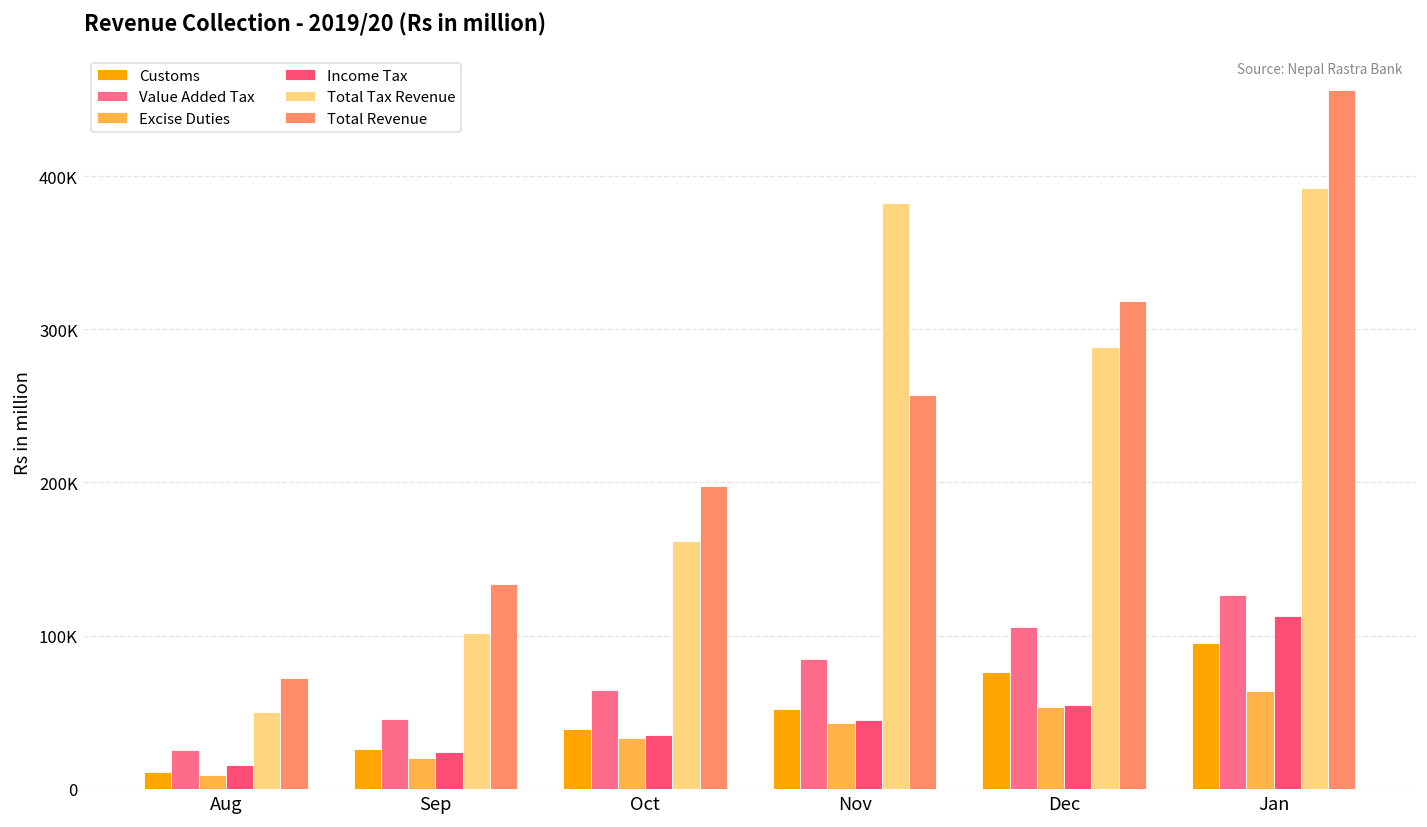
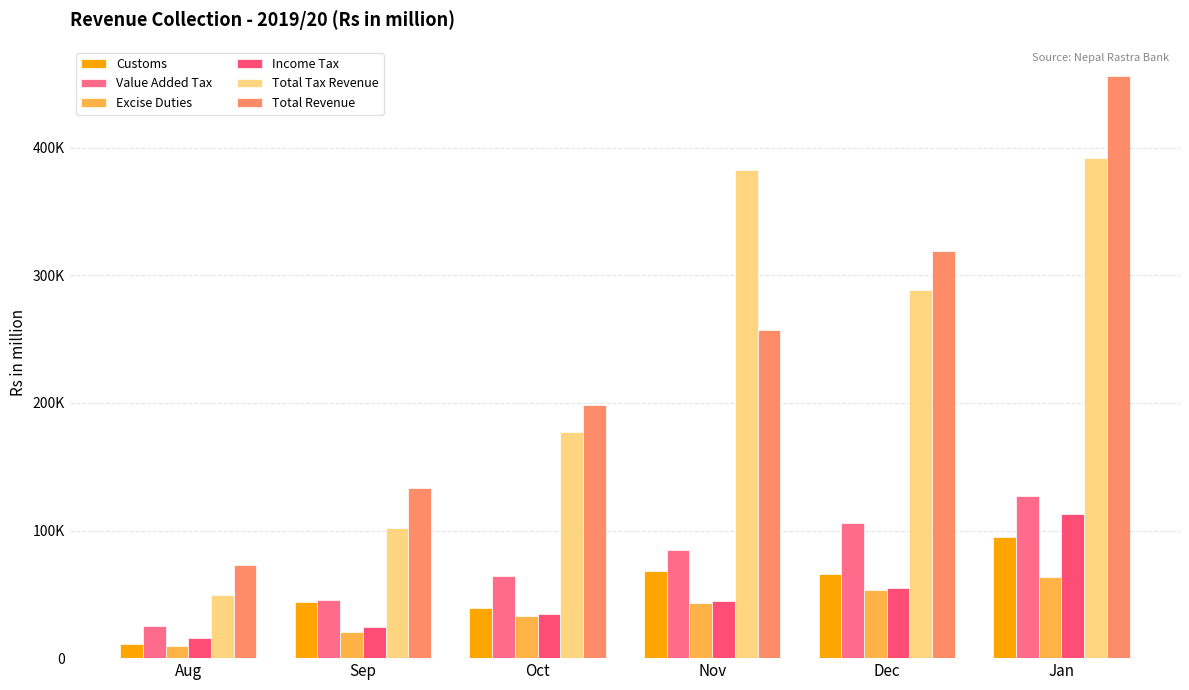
Customs, Sep: 26000 -> 44000
Total Tax Revenue, Oct: 162000 -> 178000
Customs, Nov: 52000 -> 68000
Customs, Dec: 76000 -> 66000
